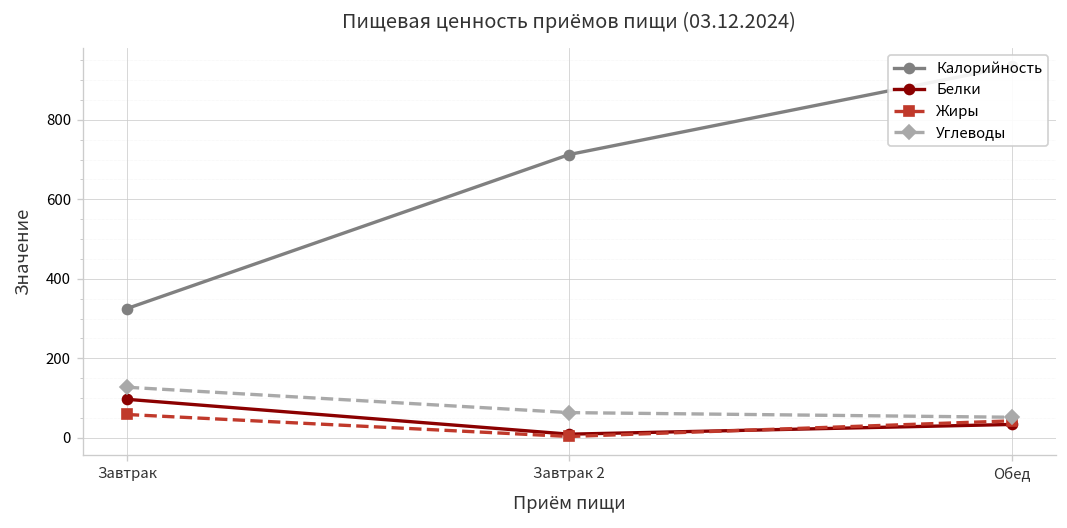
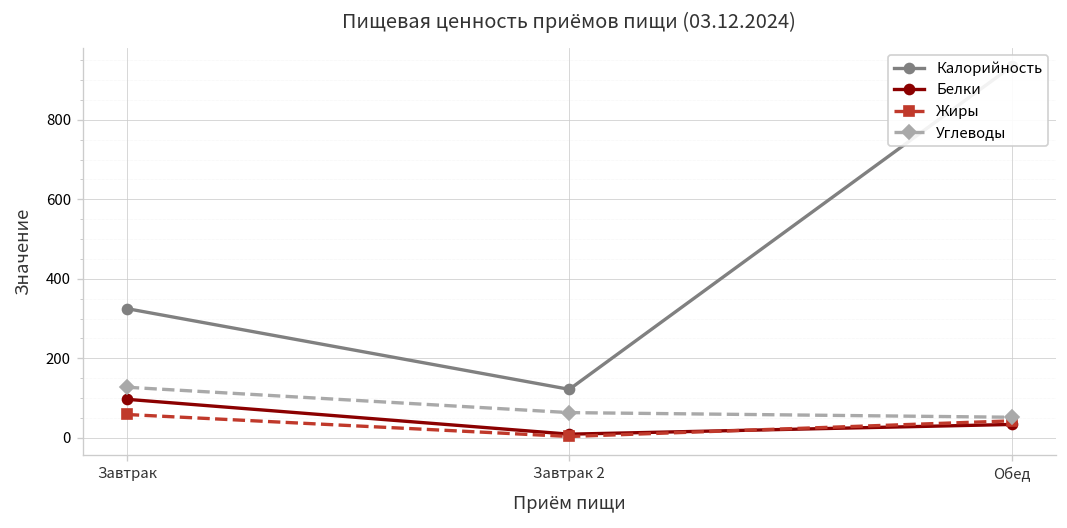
Калорийность, Завтрак 2: 710 -> 120
